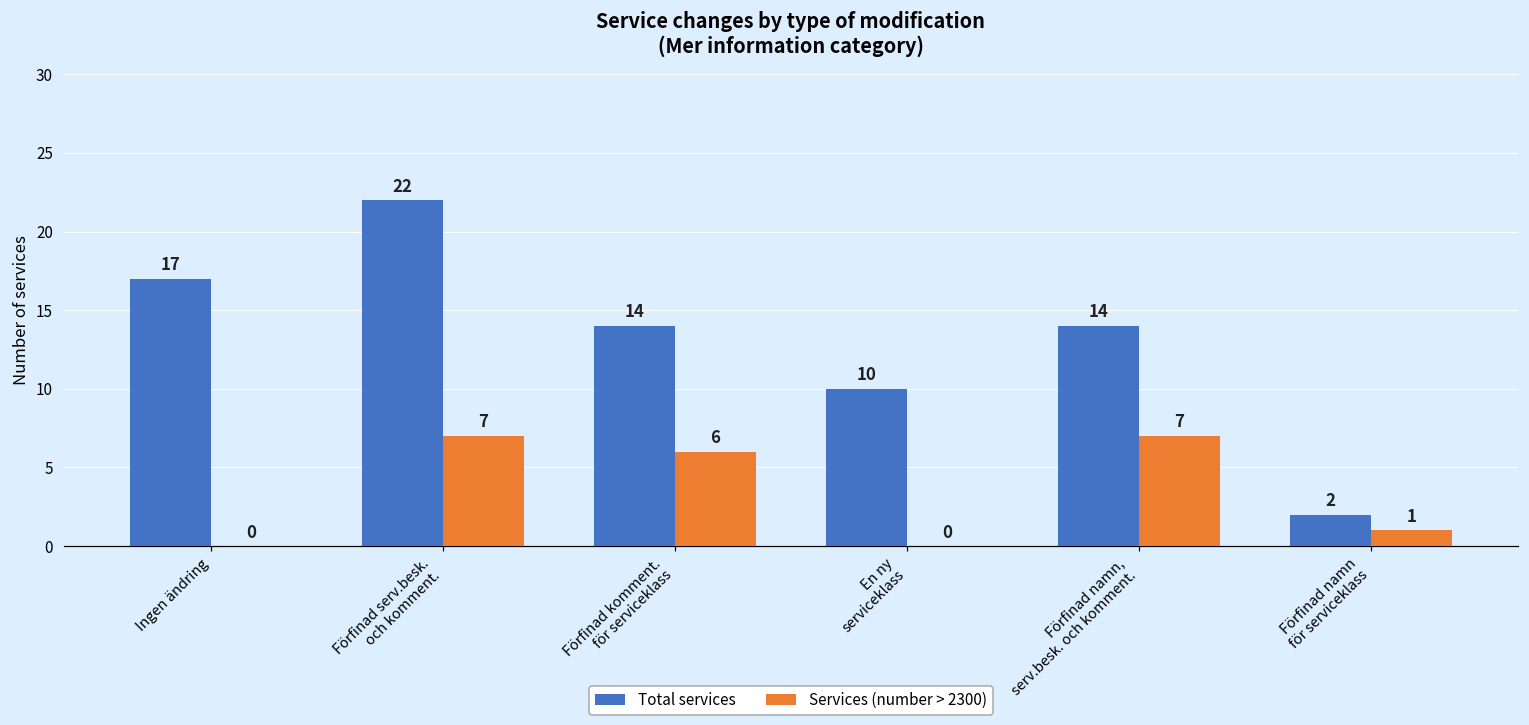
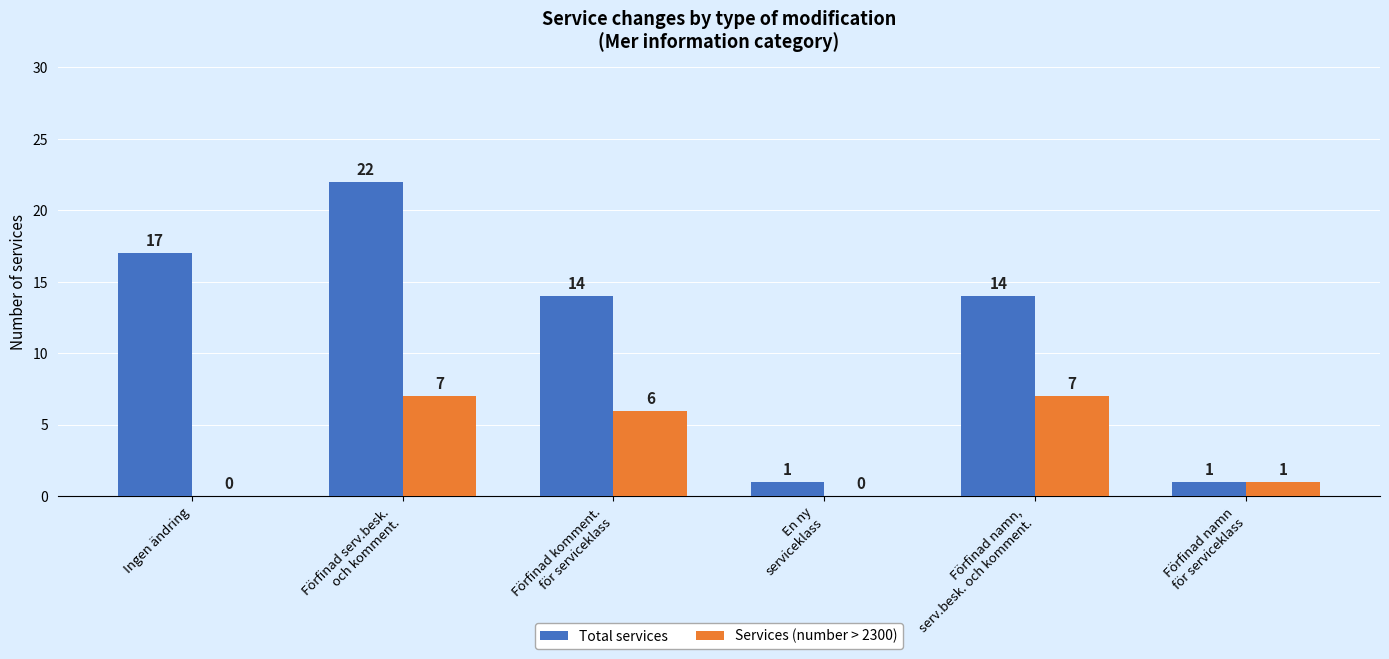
Total services, En ny serviceklass: 10 -> 1
Total services, Förfinad namn för serviceklass: 2 -> 1
